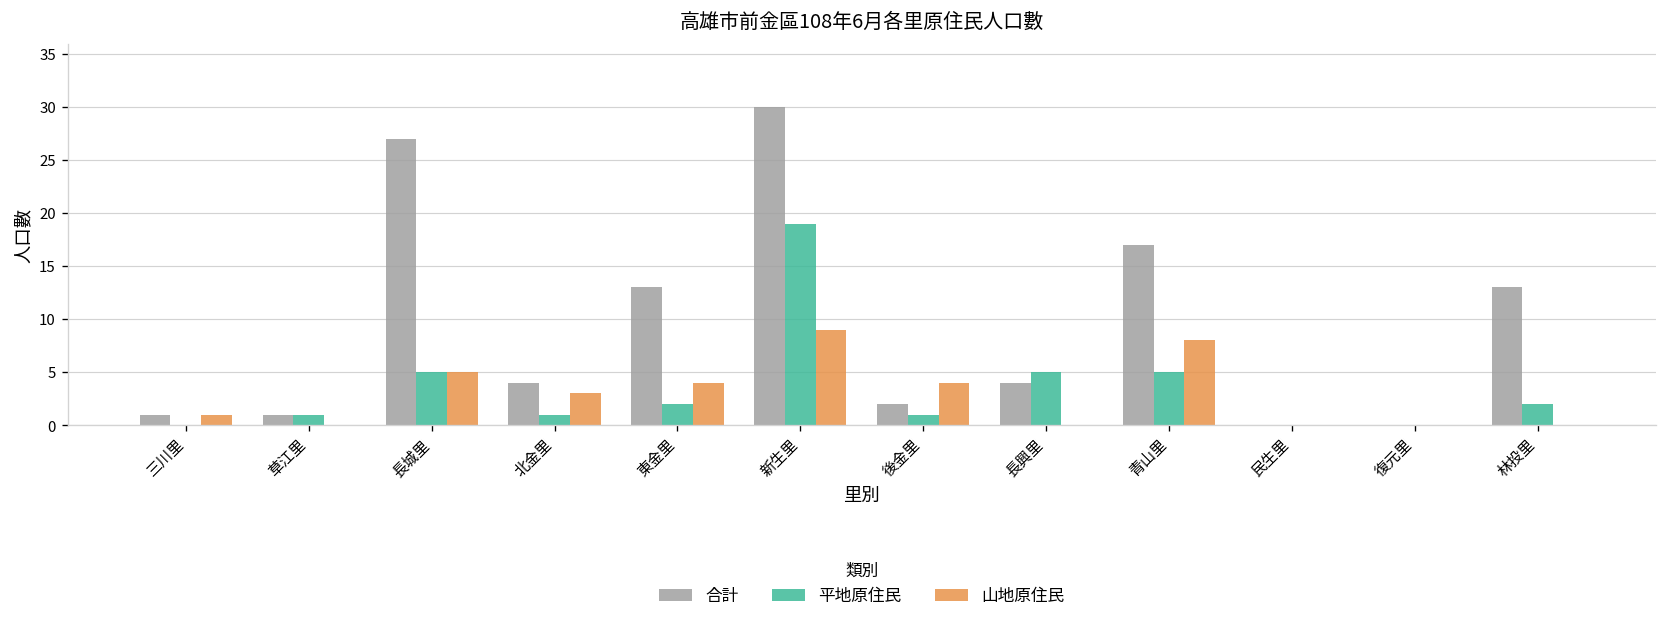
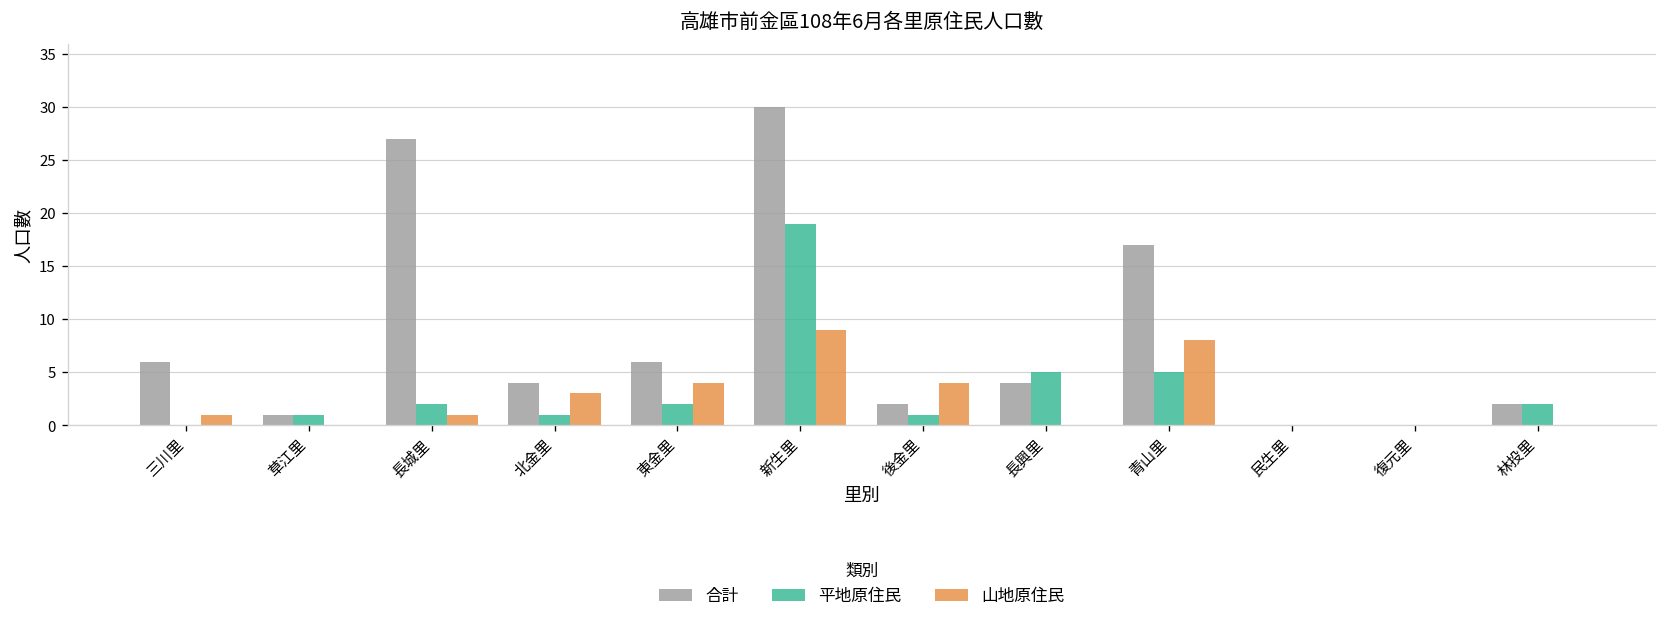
合計, 三川里: 1 -> 6
平地原住民, 長城里: 5 -> 2
山地原住民, 長城里: 5 -> 1
合計, 東金里: 13 -> 6
合計, 林投里: 13 -> 2
